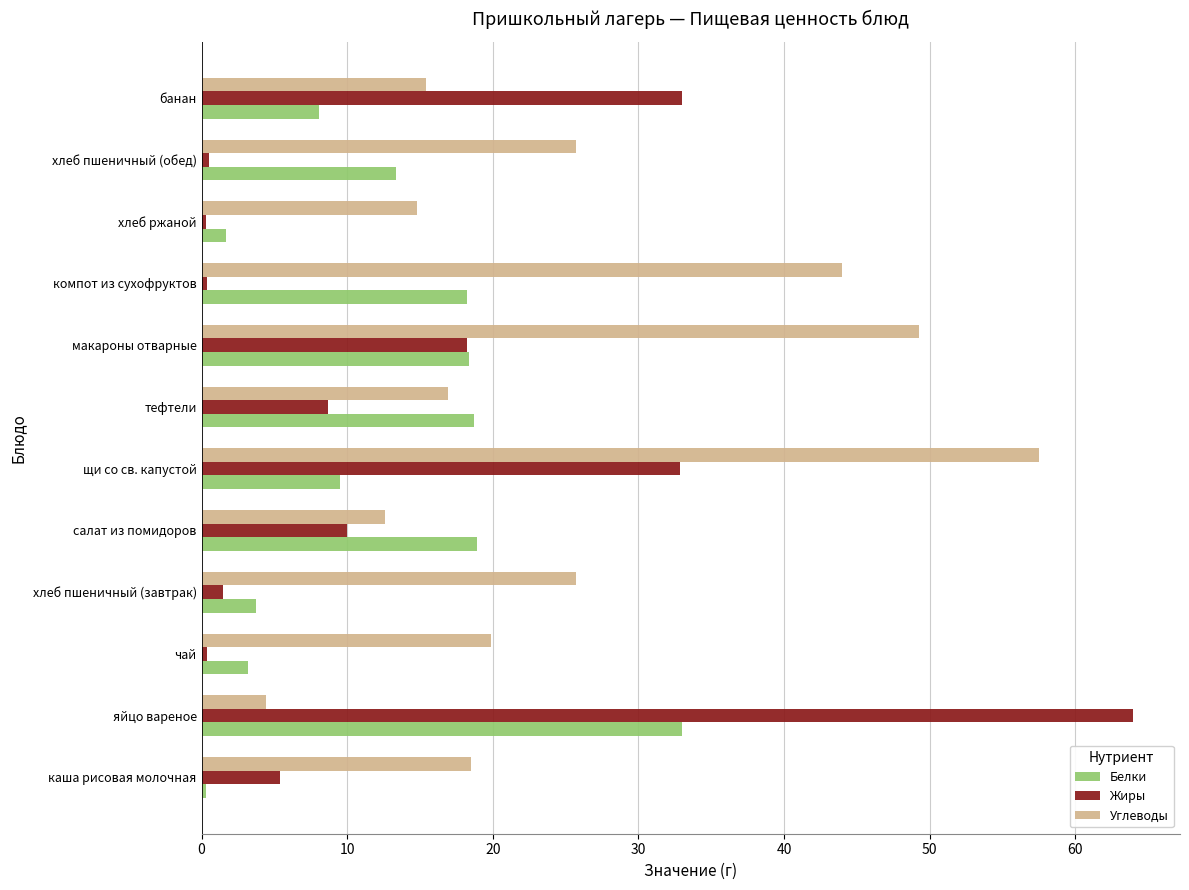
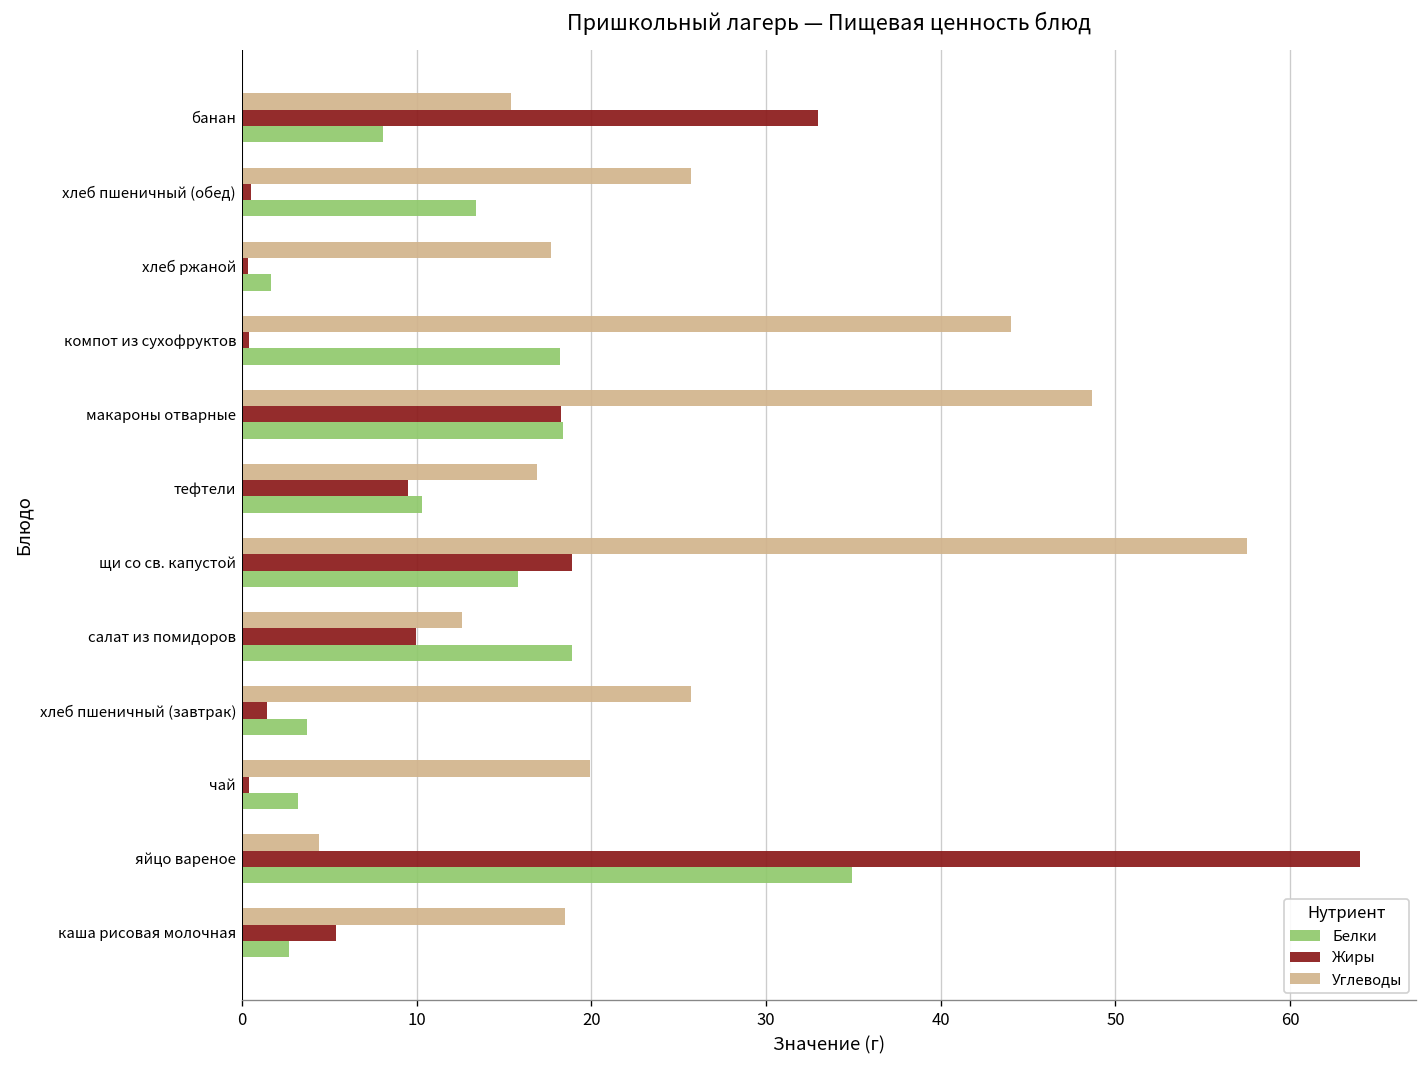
Углеводы, хлеб ржаной: 14.8 -> 17.7
Углеводы, макароны отварные: 49.3 -> 48.7
Жиры, тефтели: 8.7 -> 9.5
Белки, тефтели: 18.7 -> 10.3
Жиры, щи со св. капустой: 32.9 -> 18.9
Белки, щи со св. капустой: 9.5 -> 15.8
Белки, яйцо вареное: 33.0 -> 34.9
Белки, каша рисовая молочная: 0.3 -> 2.7
